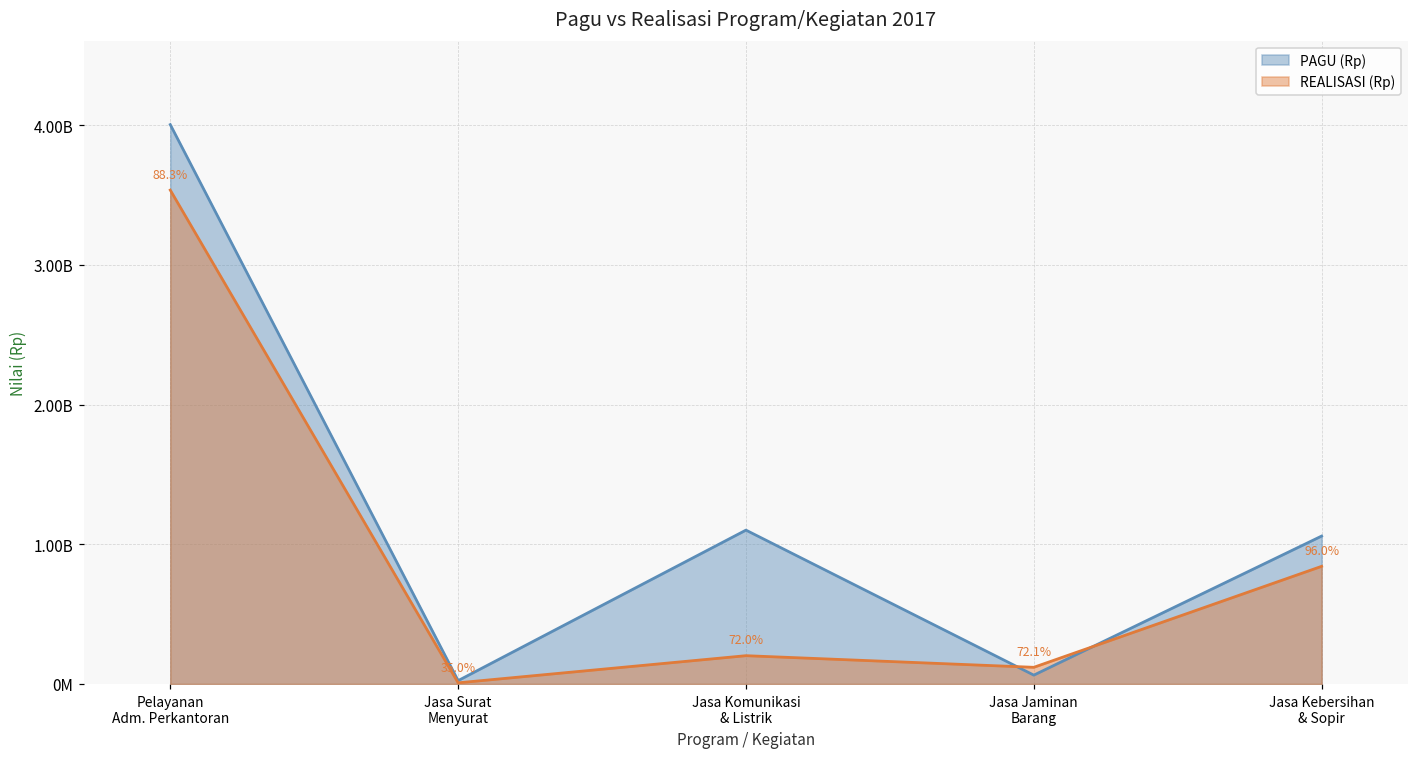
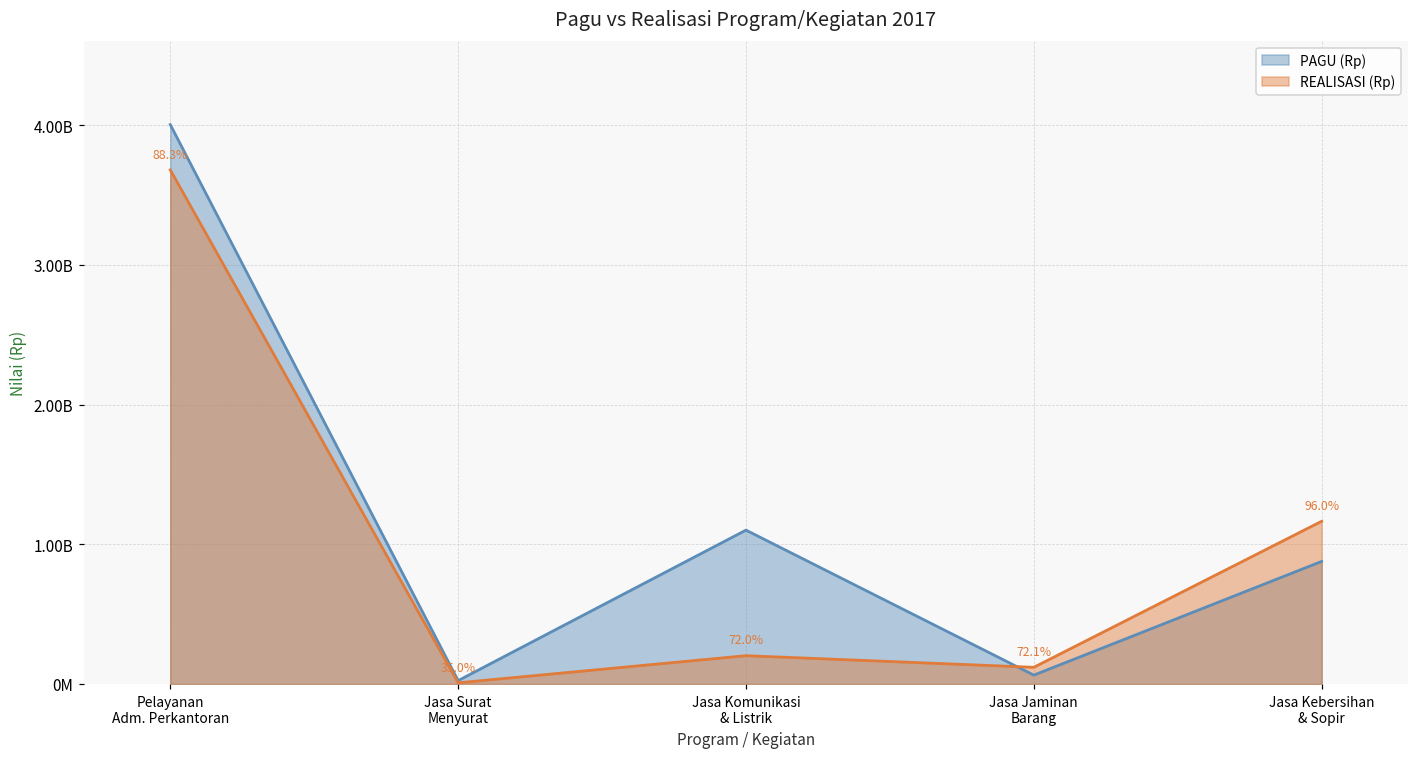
REALISASI (Rp), Pelayanan Adm. Perkantoran: 3530000000 -> 3680000000
PAGU (Rp), Jasa Kebersihan & Sopir: 1060000000 -> 880000000
REALISASI (Rp), Jasa Kebersihan & Sopir: 840000000 -> 1160000000
